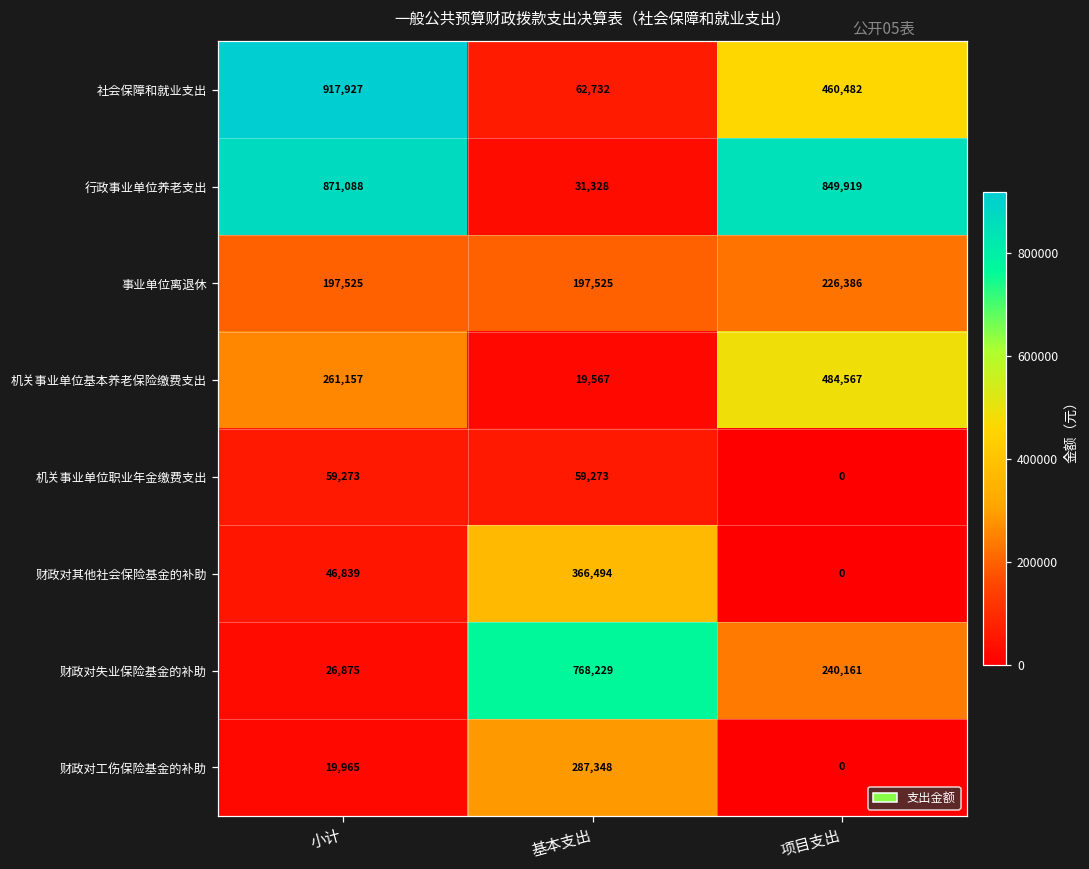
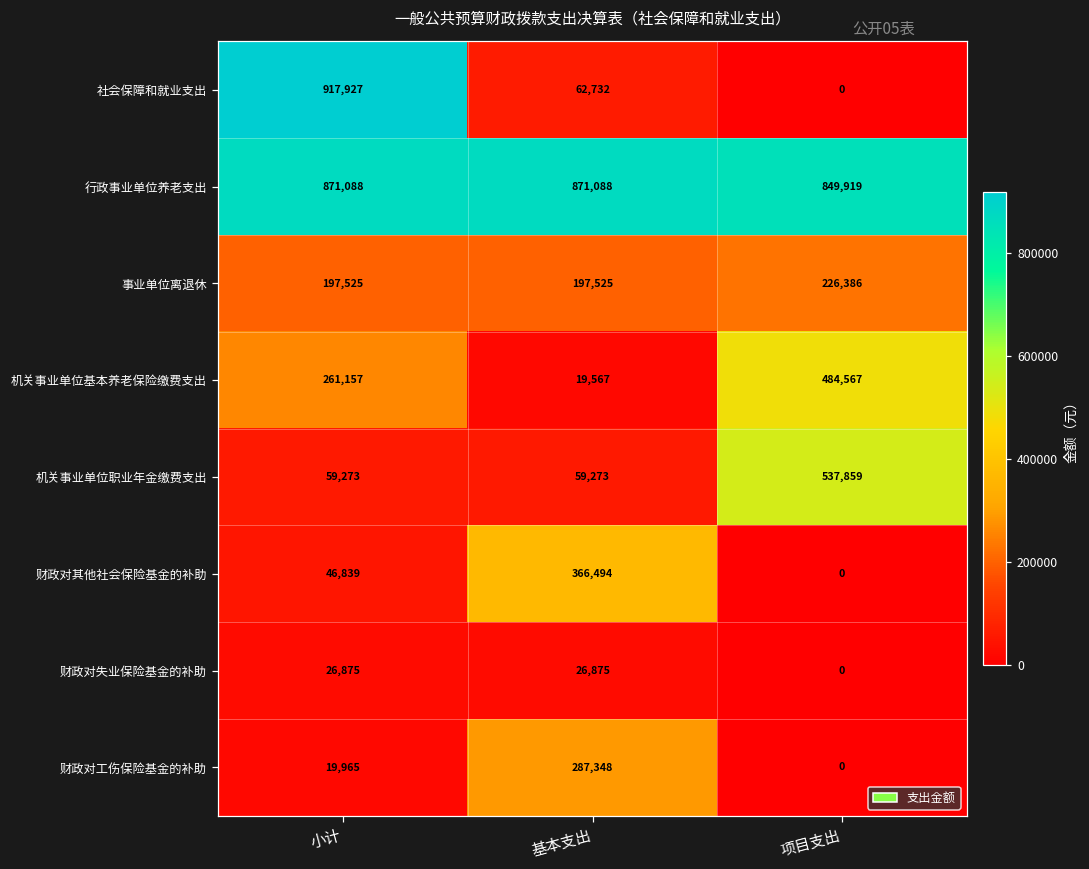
社会保障和就业支出, 项目支出: 460,482 -> 0
行政事业单位养老支出, 基本支出: 31,328 -> 871,088
机关事业单位职业年金缴费支出, 项目支出: 0 -> 537,859
财政对失业保险基金的补助, 基本支出: 768,229 -> 26,875
财政对失业保险基金的补助, 项目支出: 240,161 -> 0
